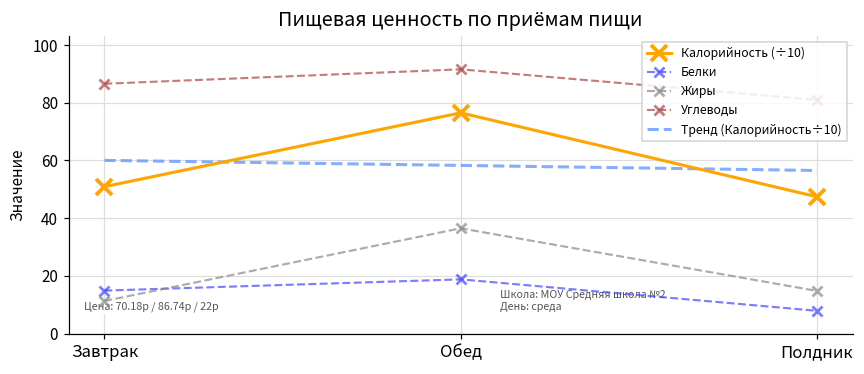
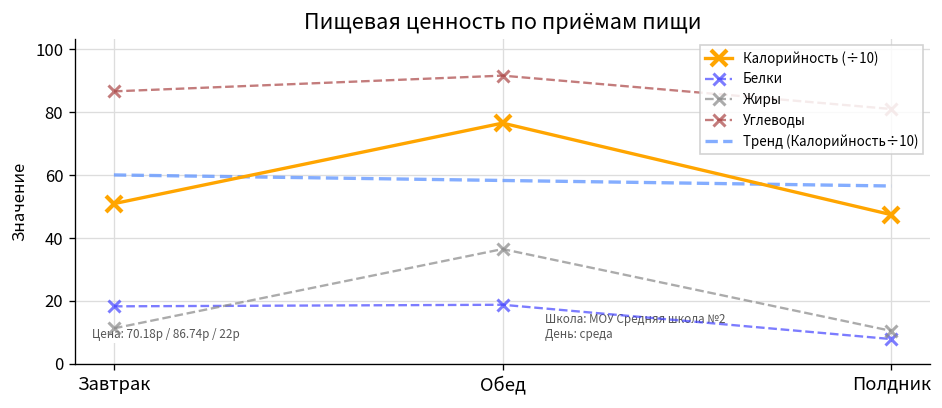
Белки, Завтрак: 15 -> 18
Жиры, Полдник: 15 -> 11
